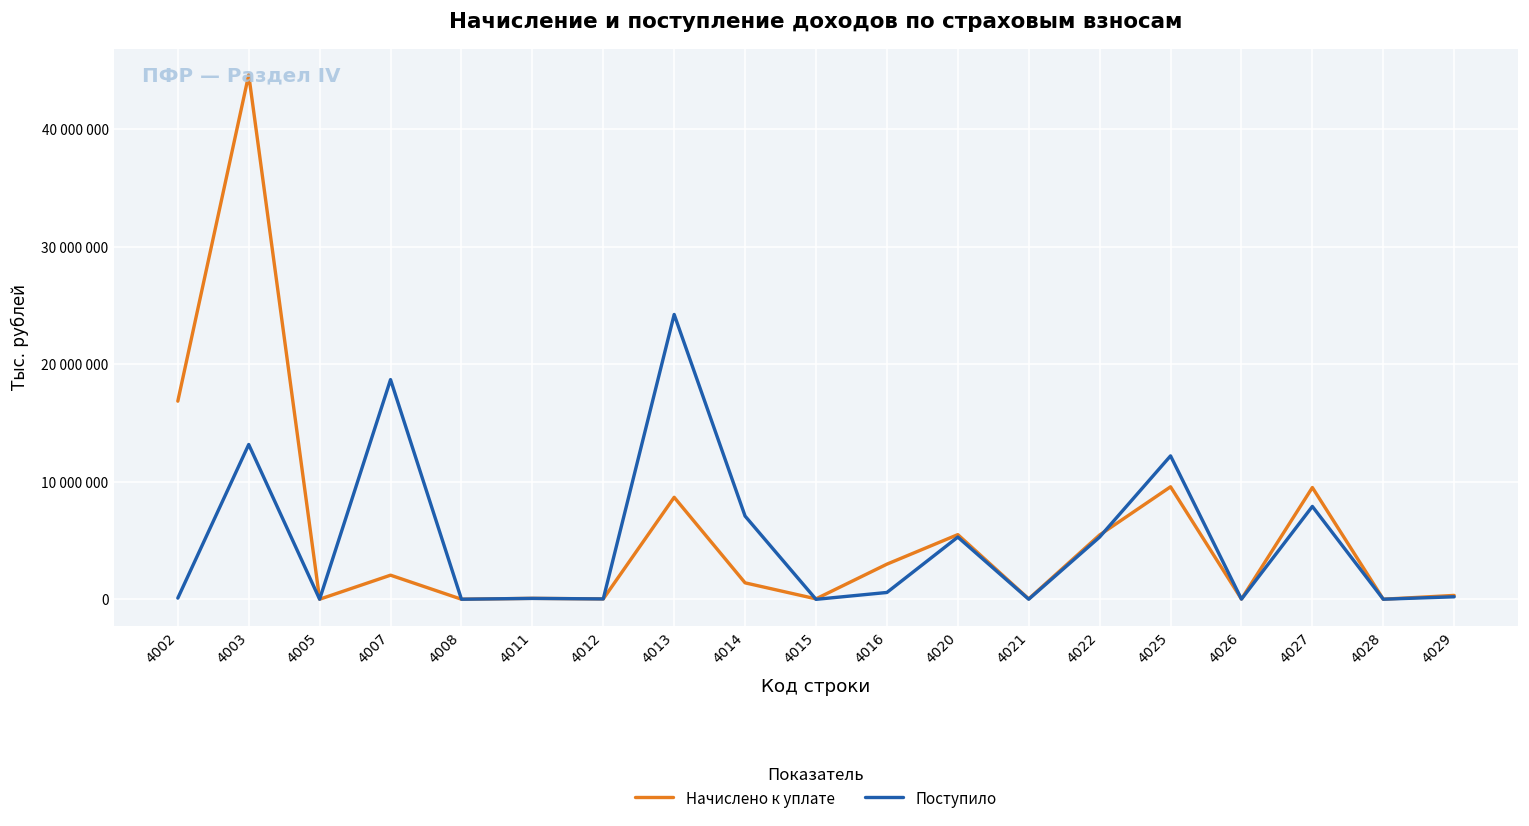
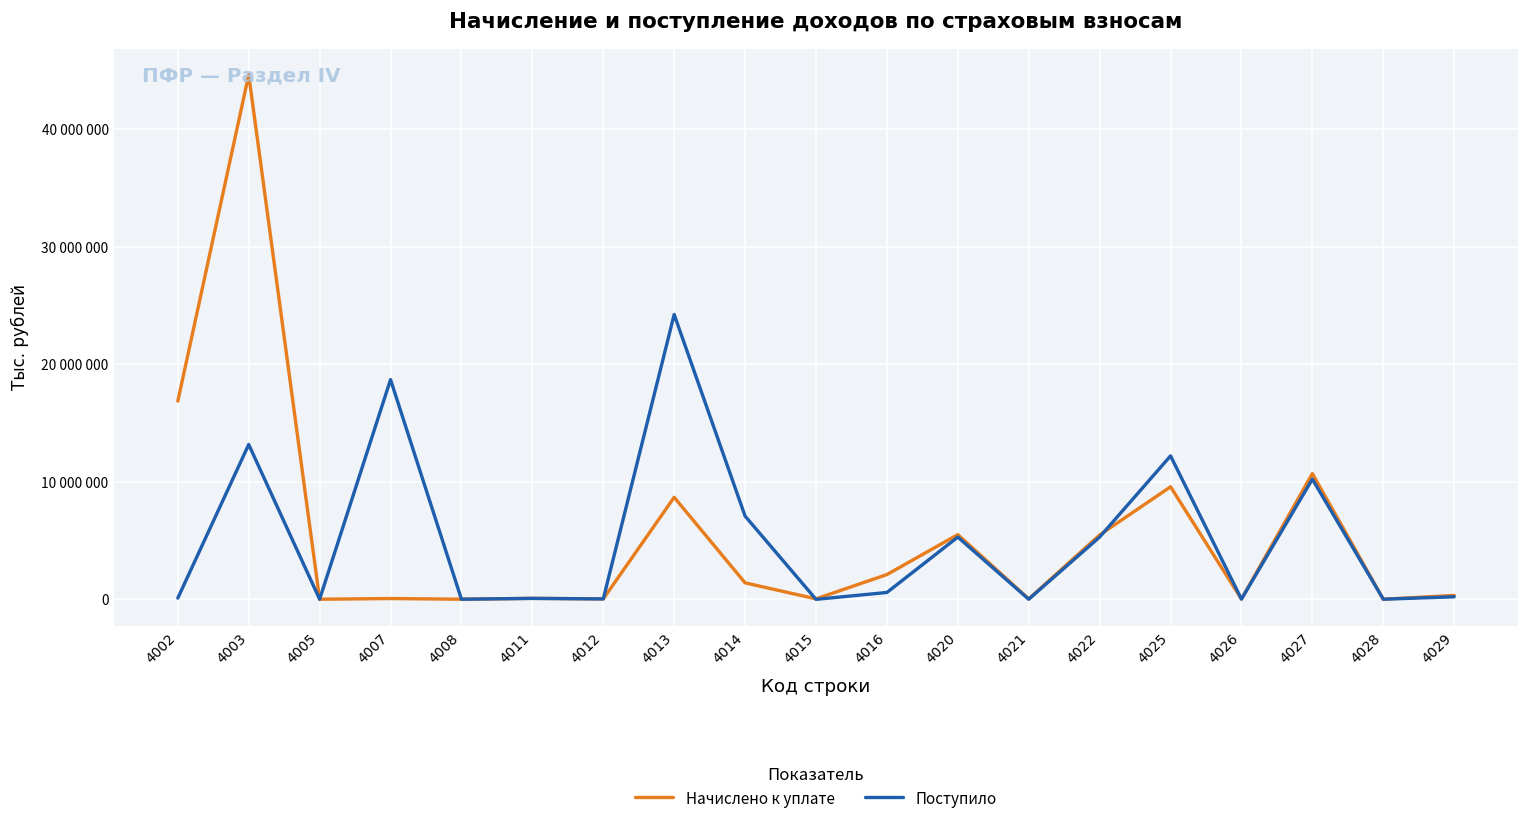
Начислено к уплате, 4007: 2000000 -> 100000
Начислено к уплате, 4016: 3000000 -> 2100000
Начислено к уплате, 4027: 9500000 -> 10700000
Поступило, 4027: 7900000 -> 10200000
